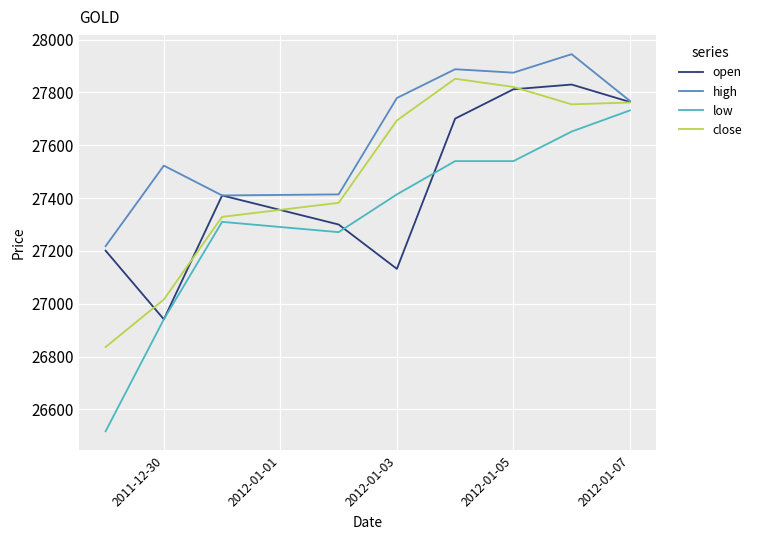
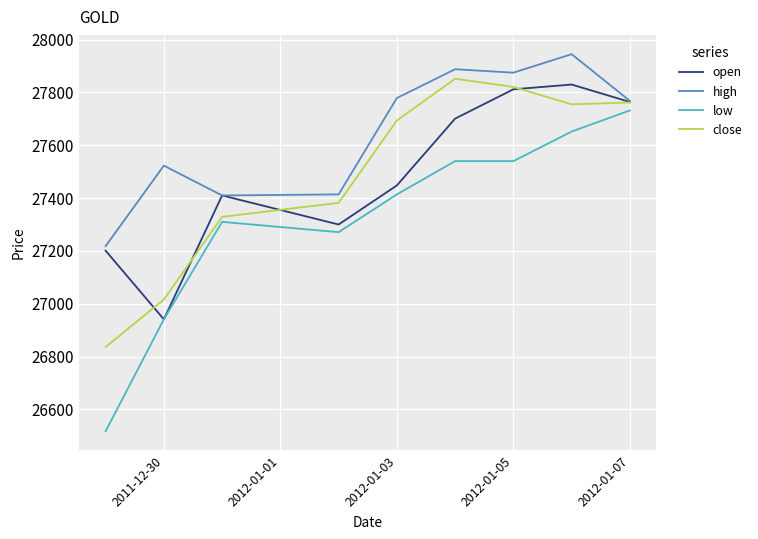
open, 2012-01-03: 27130 -> 27450
